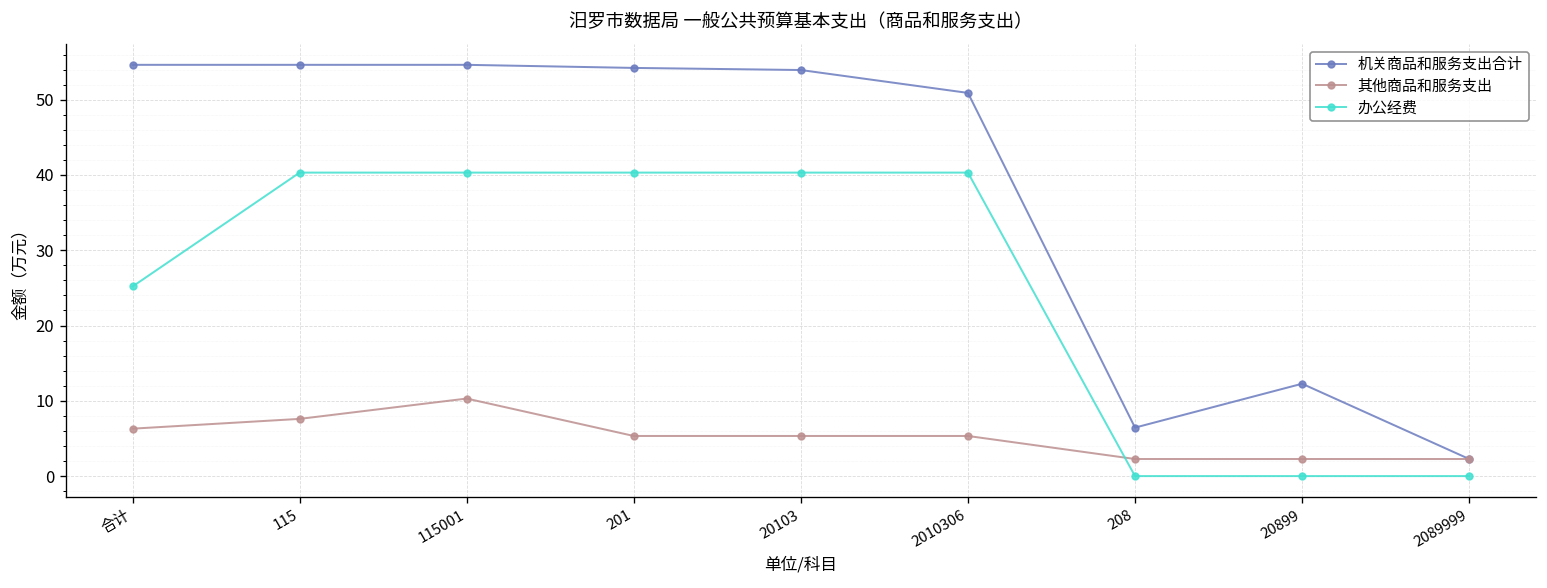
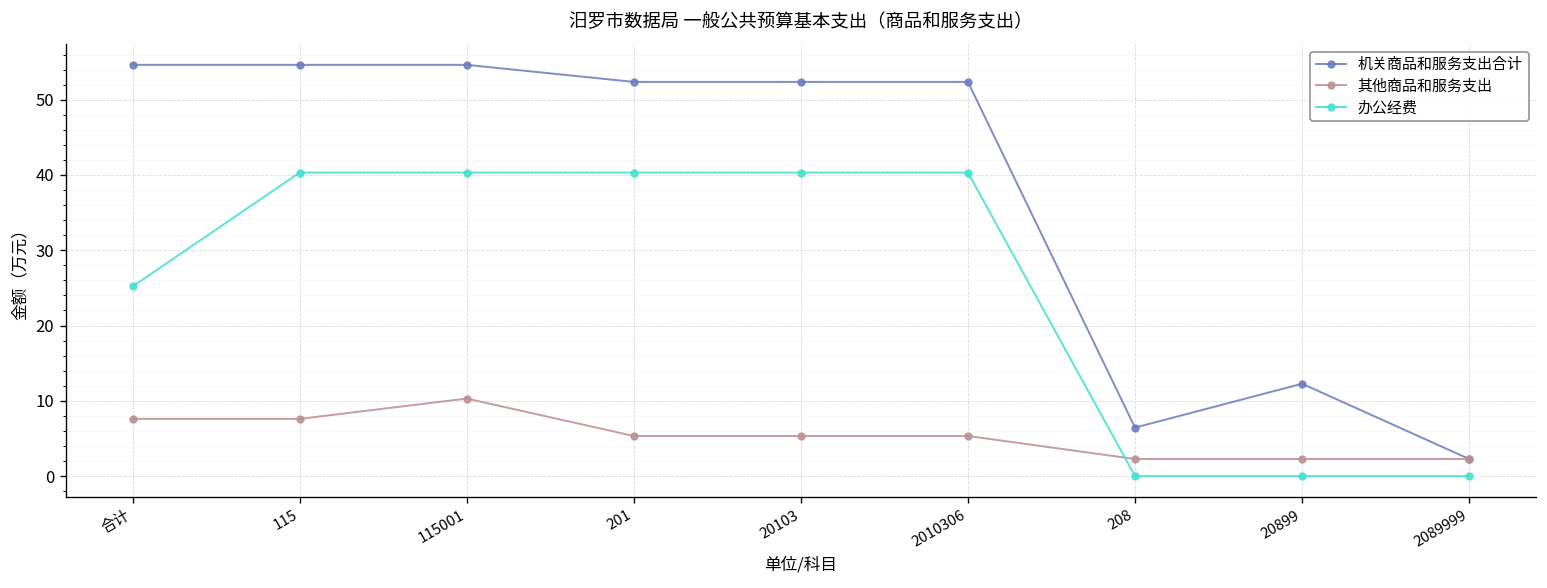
其他商品和服务支出, 合计: 6 -> 8
机关商品和服务支出合计, 201: 54 -> 52
机关商品和服务支出合计, 20103: 54 -> 52
机关商品和服务支出合计, 2010306: 51 -> 52
